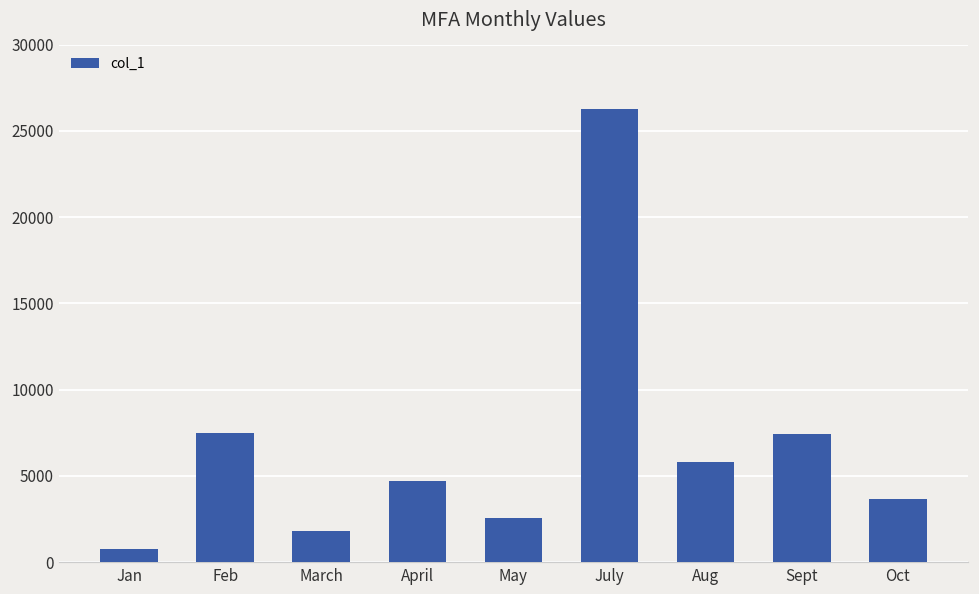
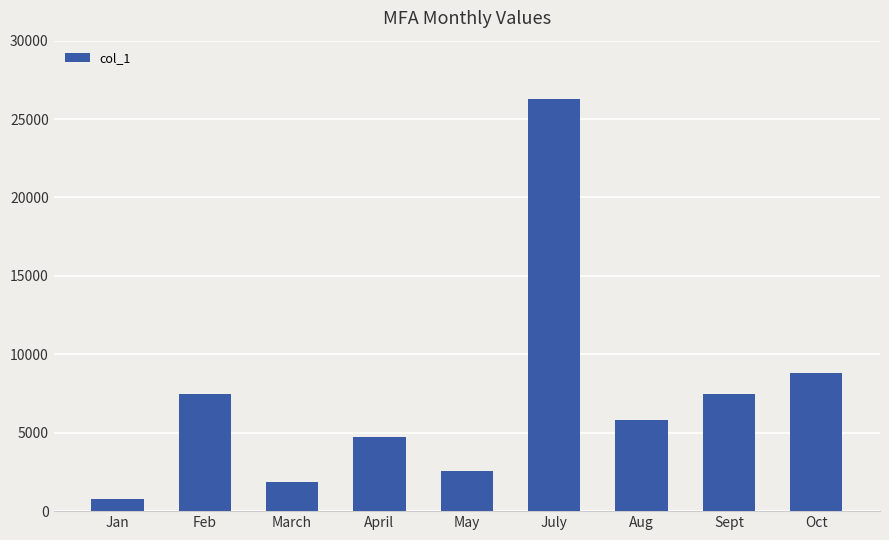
Oct: 3700 -> 8800
